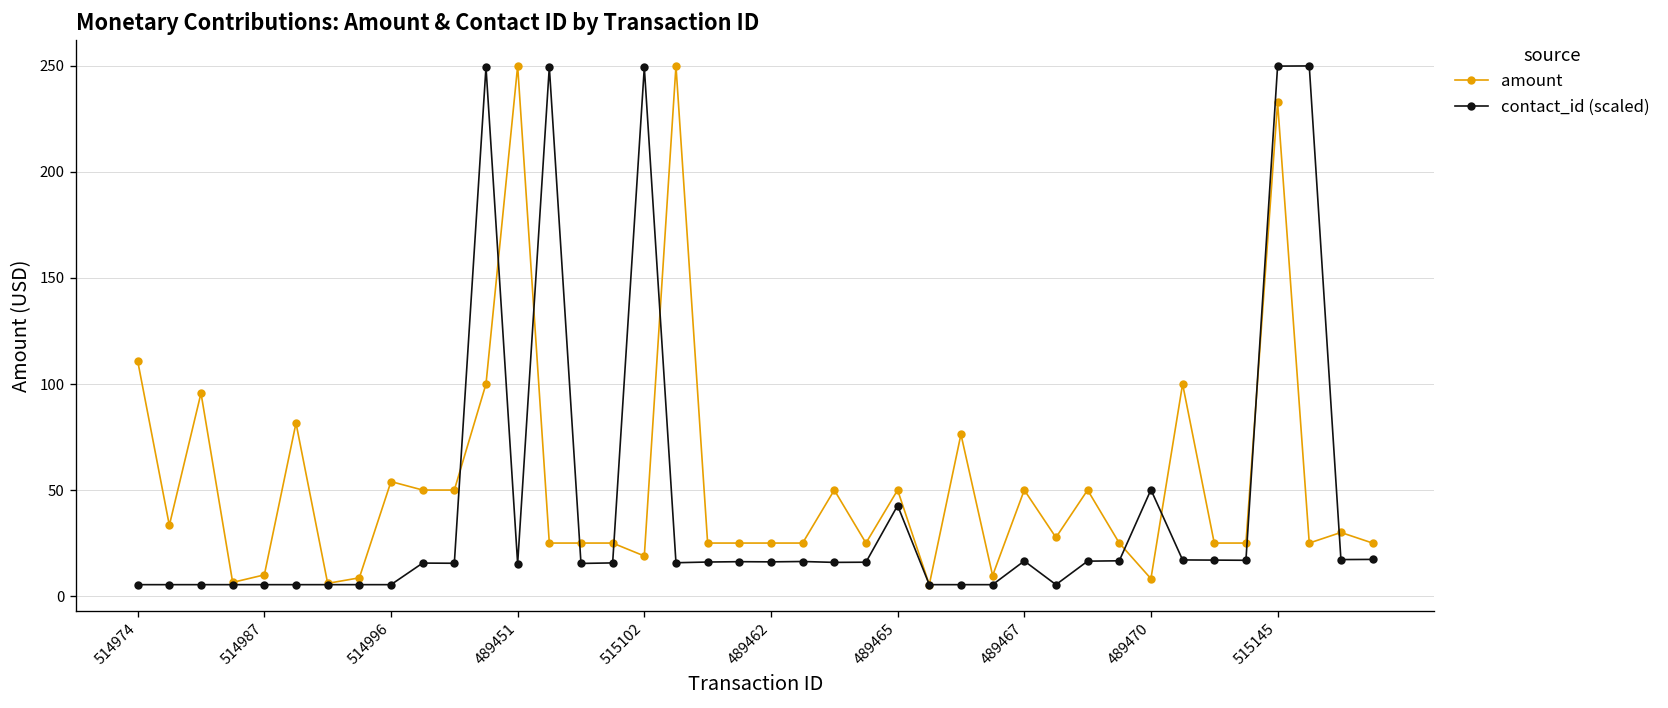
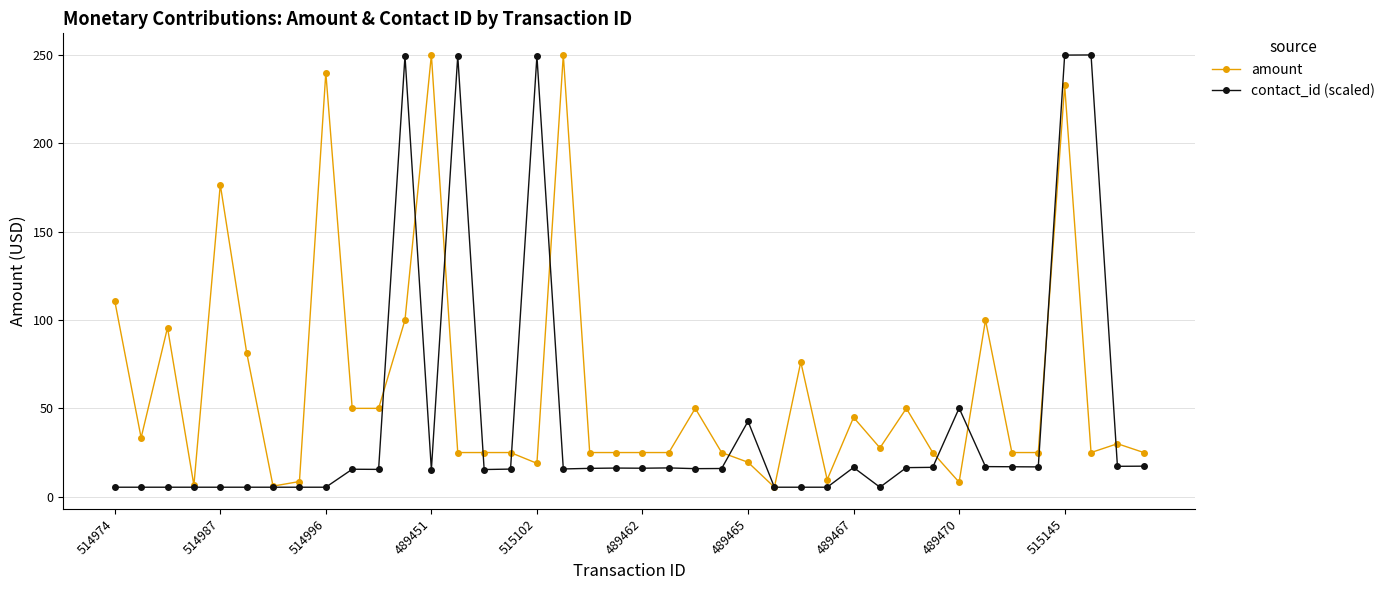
amount, 514987: 10 -> 177
amount, 514996: 54 -> 240
amount, 489465: 50 -> 20
amount, 489467: 50 -> 45
